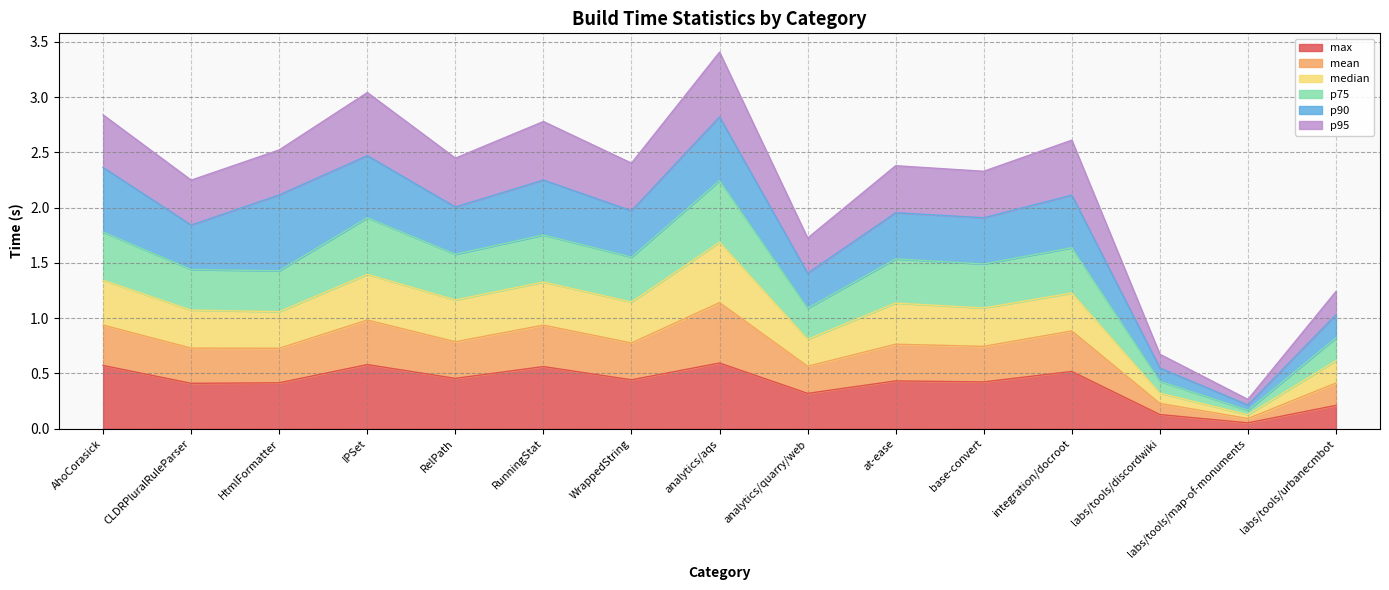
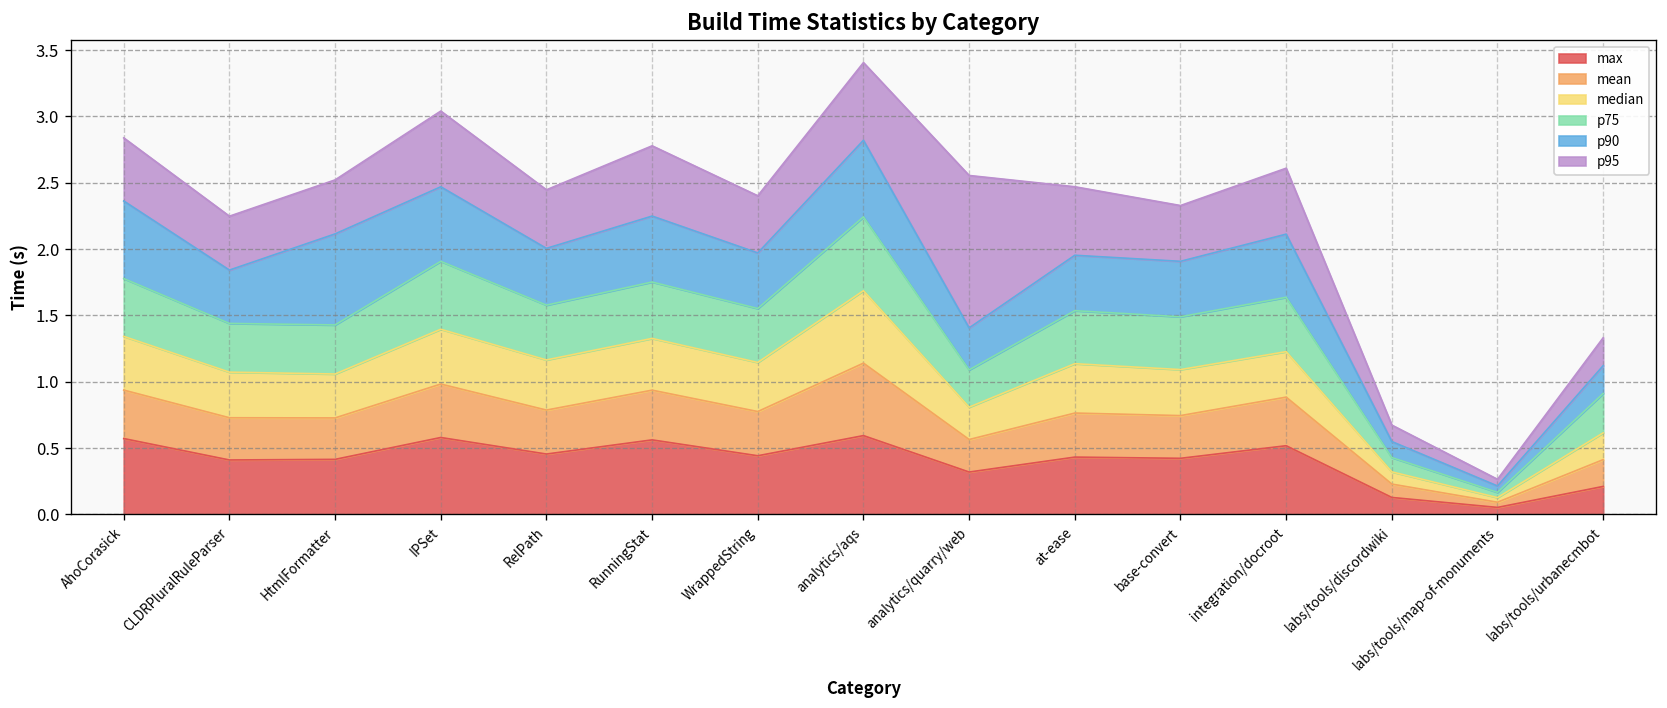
p95, analytics/quarry/web: 0.32 -> 1.15
p95, at-ease: 0.43 -> 0.52
p75, labs/tools/urbanecmbot: 0.21 -> 0.30
